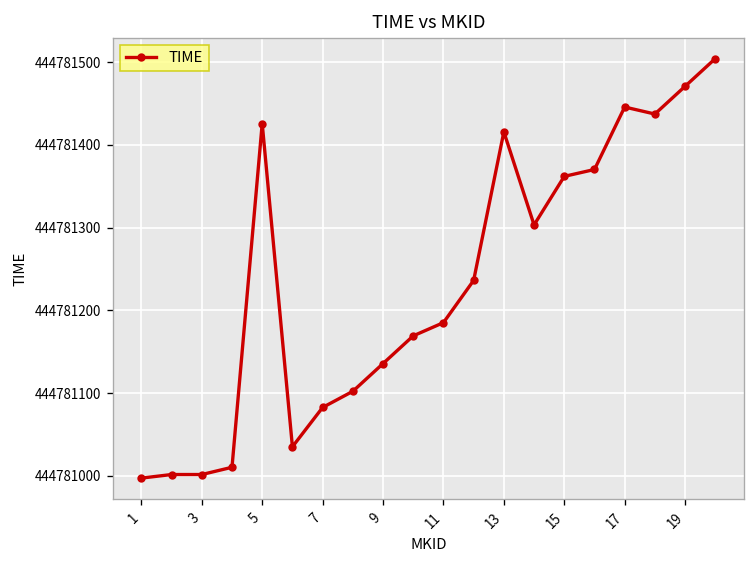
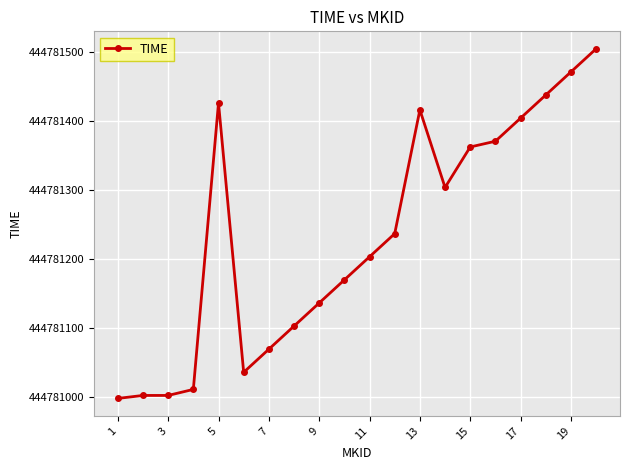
7: 444781080 -> 444781070
11: 444781190 -> 444781200
17: 444781450 -> 444781400
